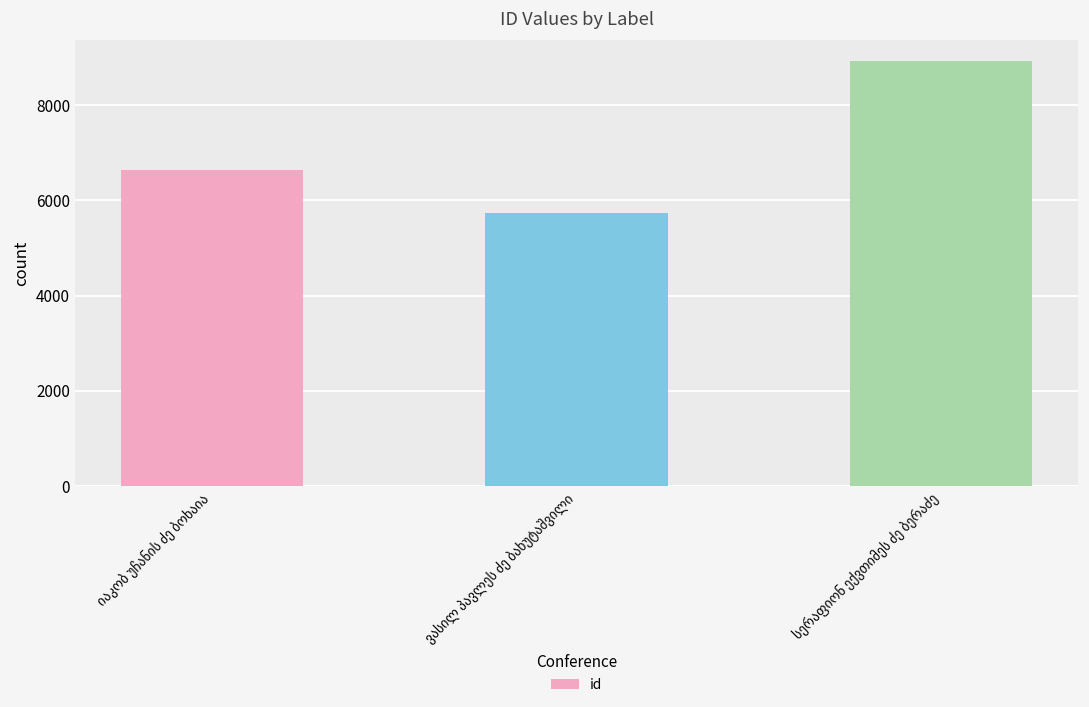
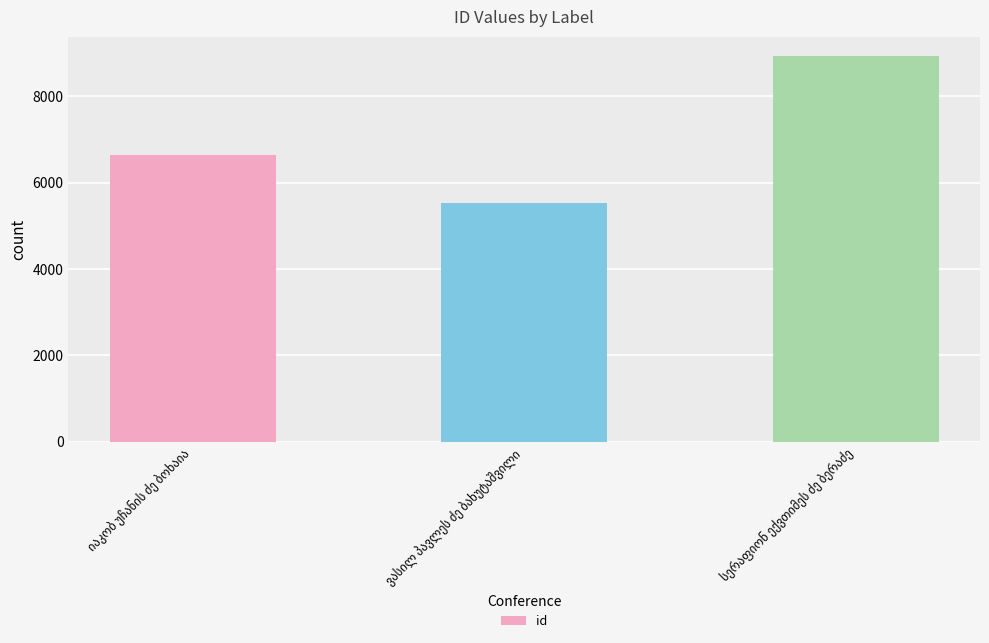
ვასილ პავლეს ძე ბახუტაშვილი: 5700 -> 5500
